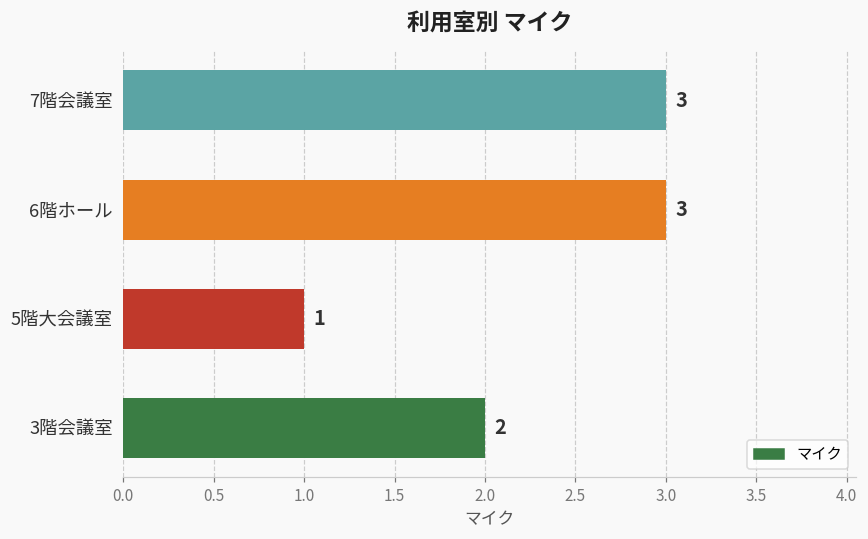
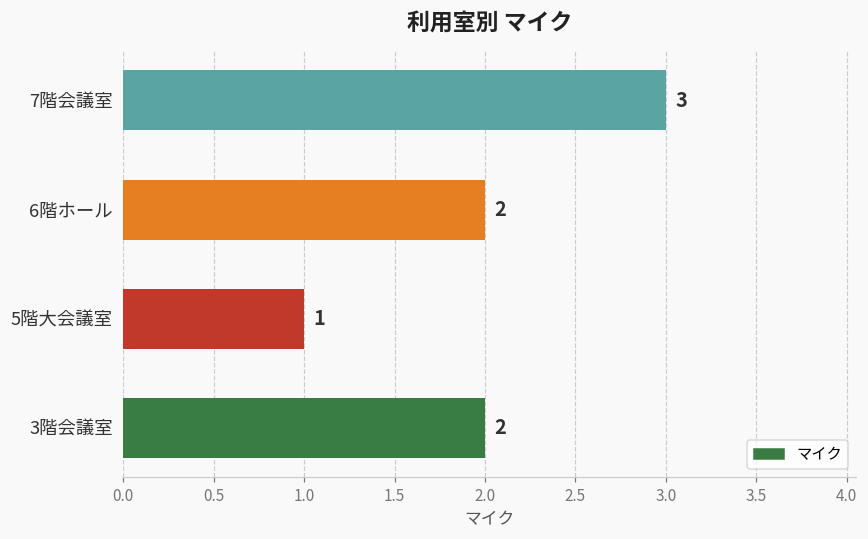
6階ホール: 3 -> 2
